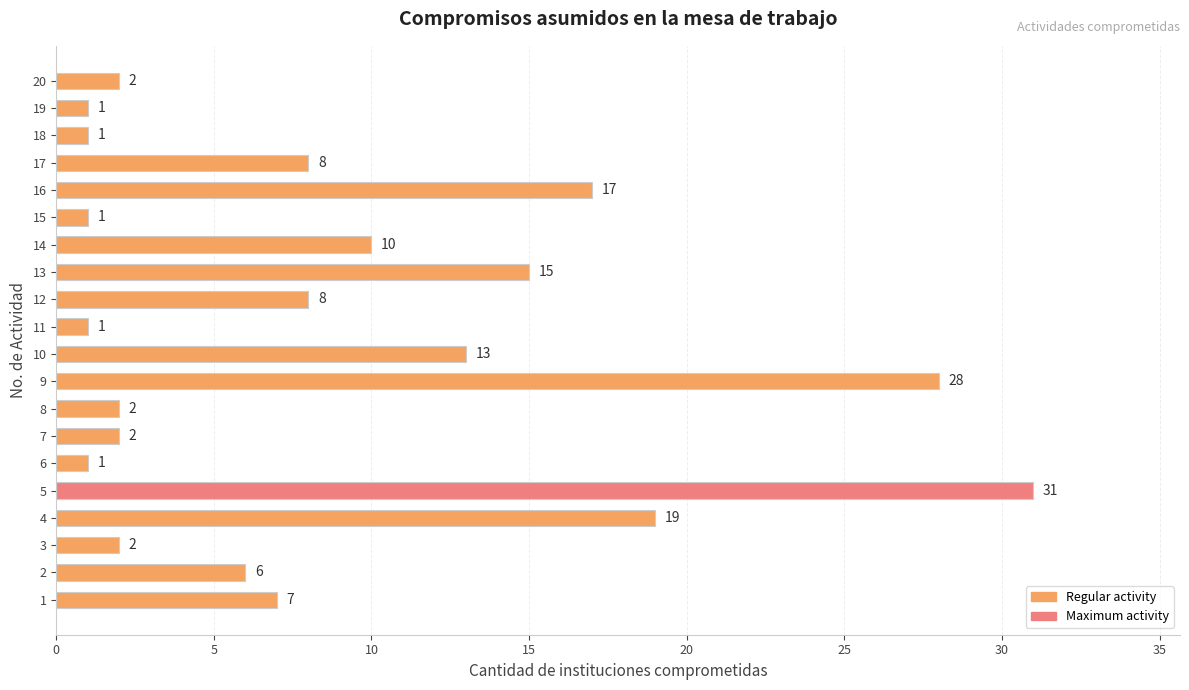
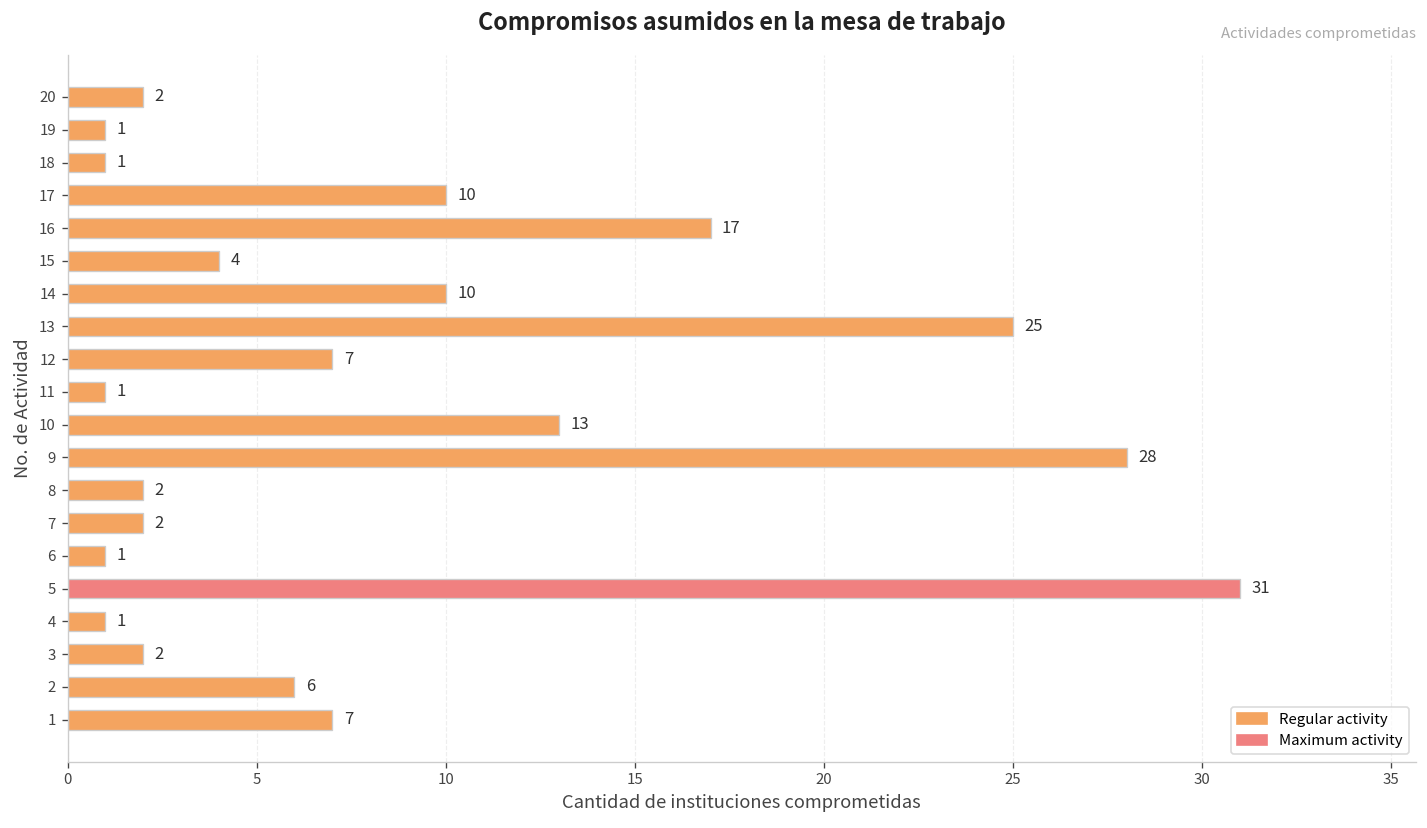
17: 8 -> 10
15: 1 -> 4
13: 15 -> 25
12: 8 -> 7
4: 19 -> 1
